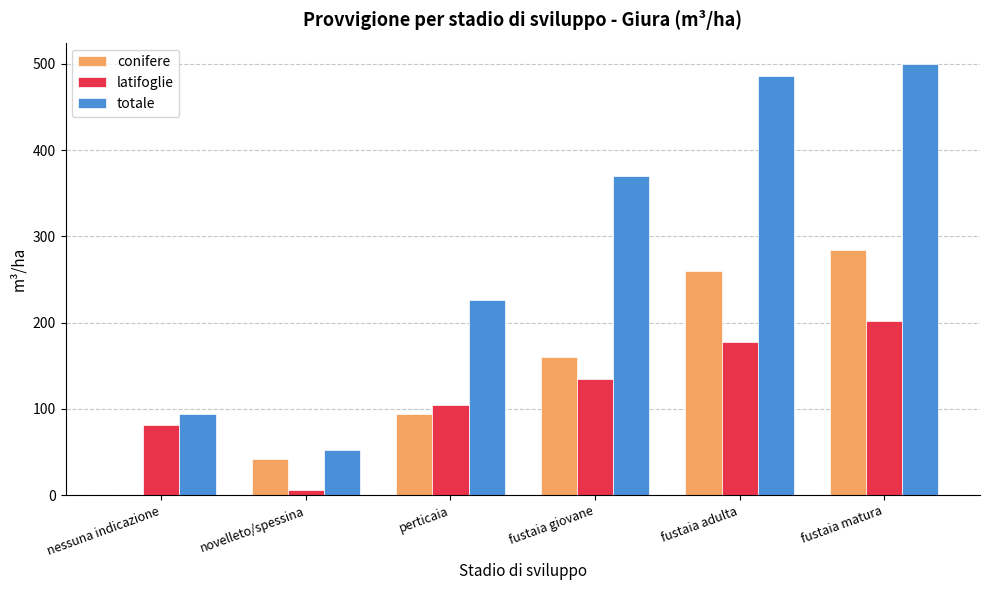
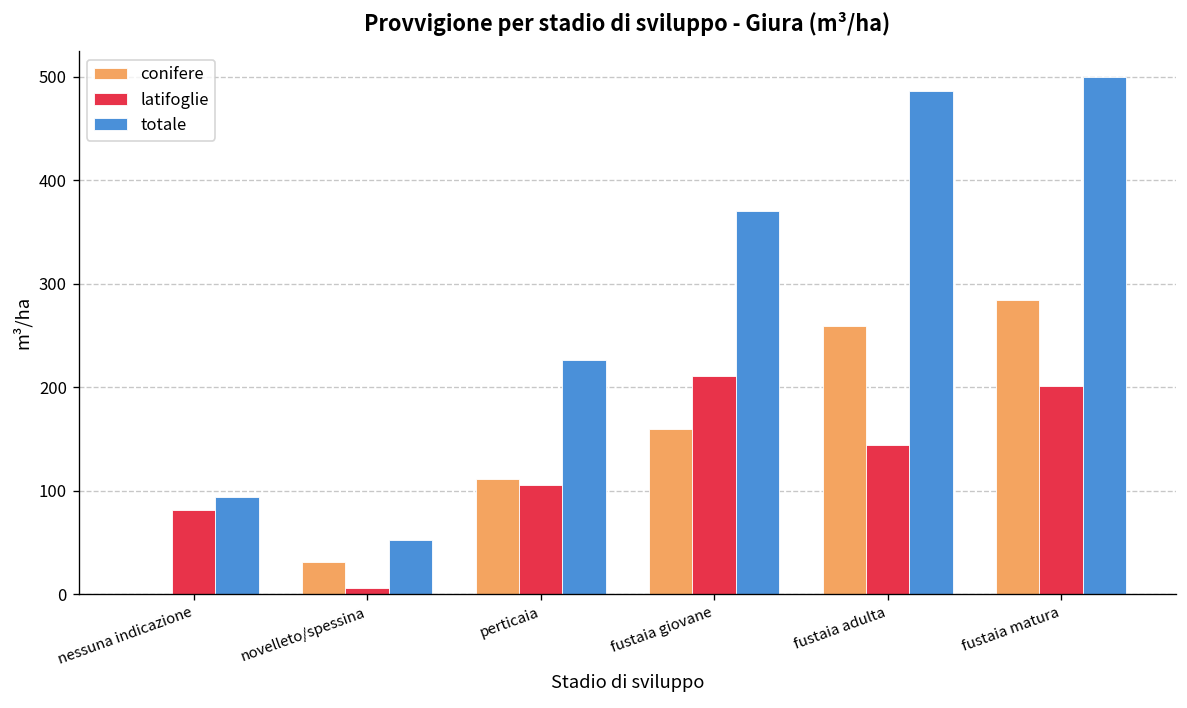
conifere, novelleto/spessina: 40 -> 30
conifere, perticaia: 90 -> 110
latifoglie, fustaia giovane: 140 -> 210
latifoglie, fustaia adulta: 180 -> 140
